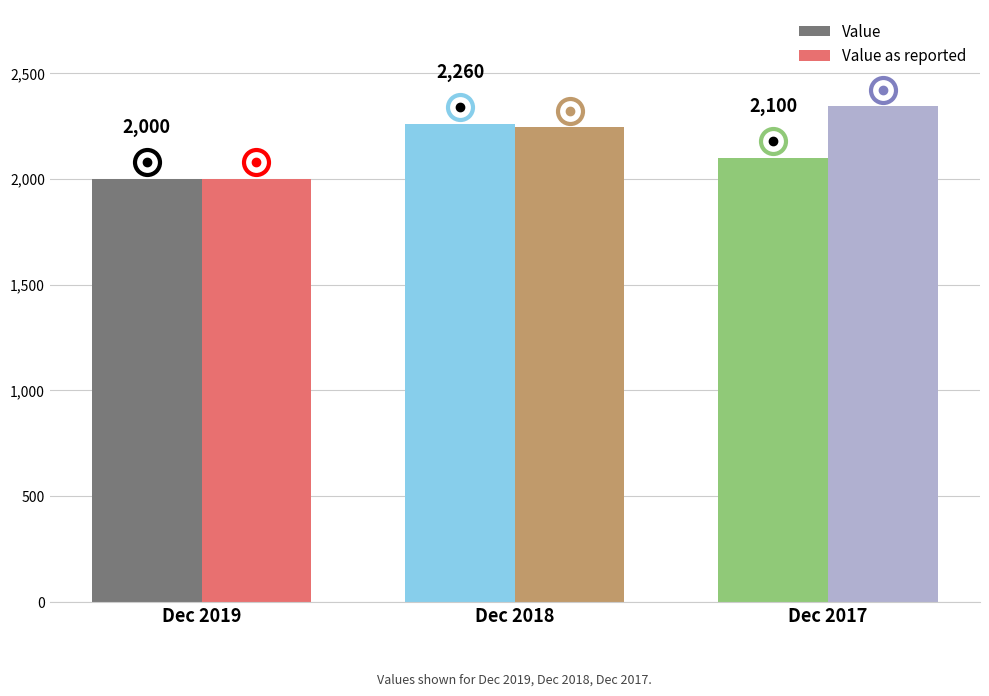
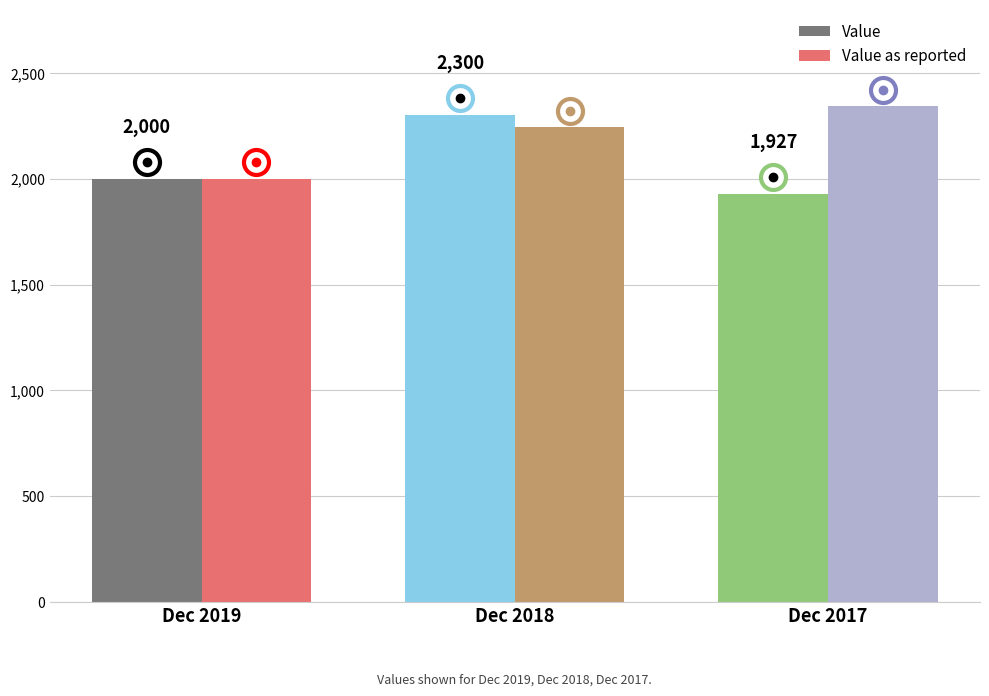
Value, Dec 2018: 2,260 -> 2,300
Value, Dec 2017: 2,100 -> 1,927
